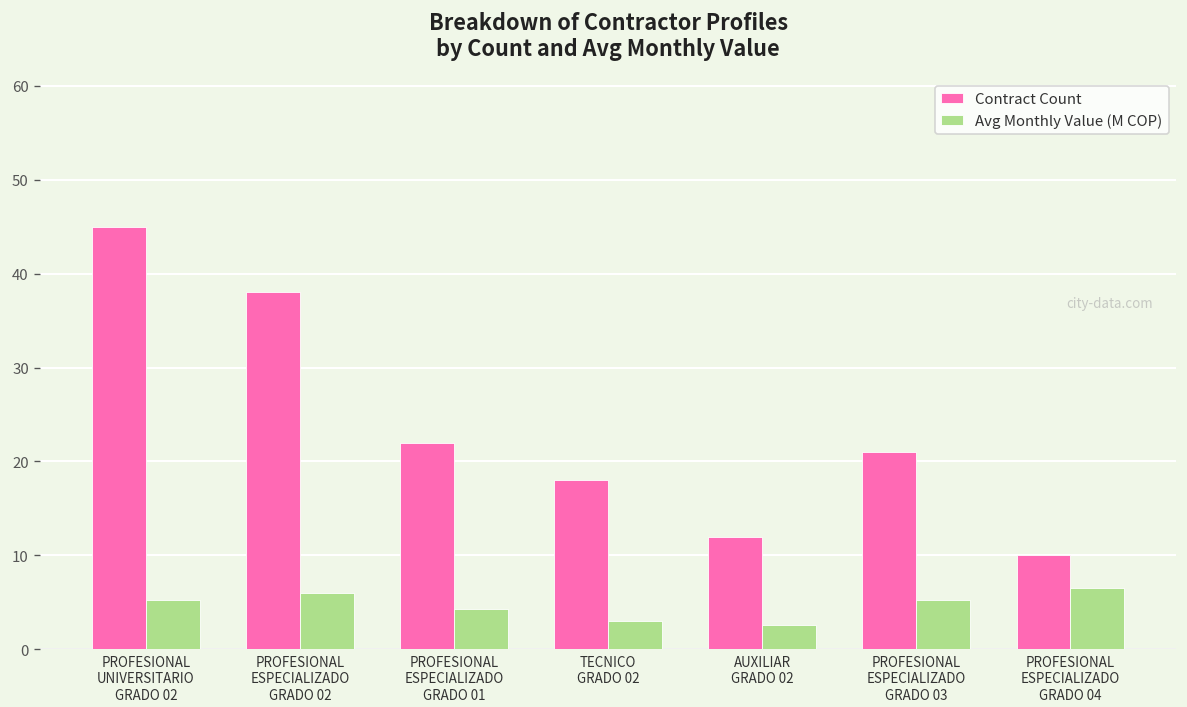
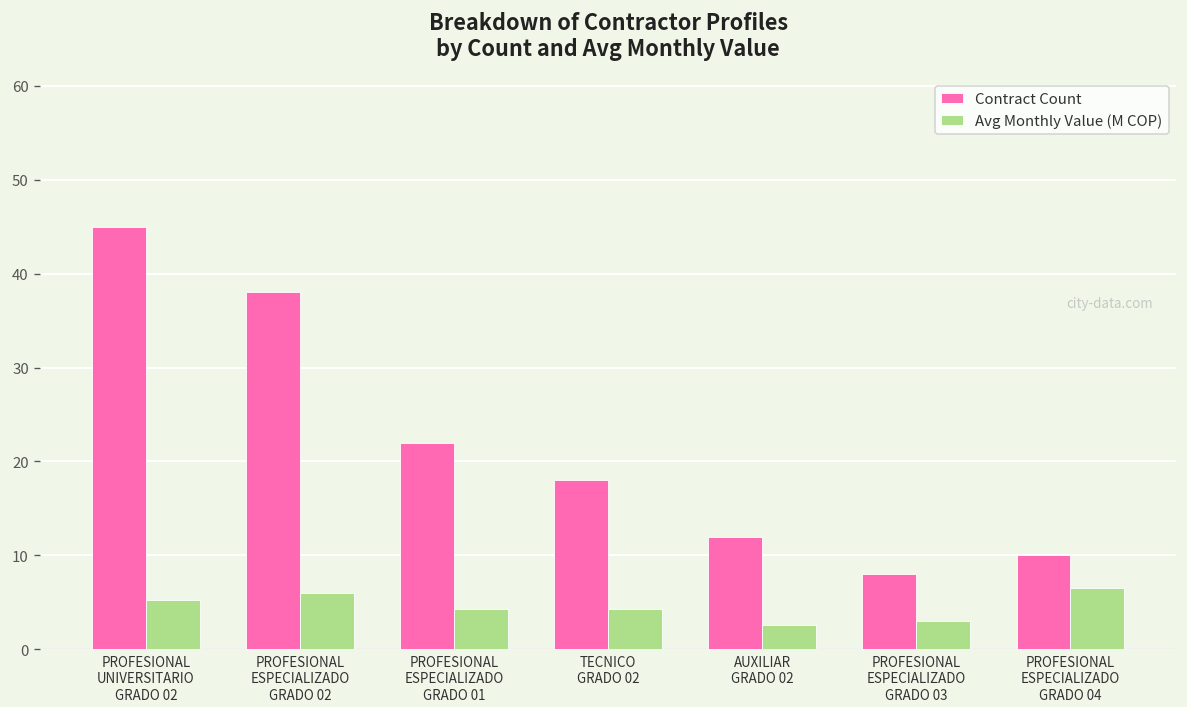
Avg Monthly Value (M COP), TECNICO GRADO 02: 3 -> 4
Contract Count, PROFESIONAL ESPECIALIZADO GRADO 03: 21 -> 8
Avg Monthly Value (M COP), PROFESIONAL ESPECIALIZADO GRADO 03: 5 -> 3
